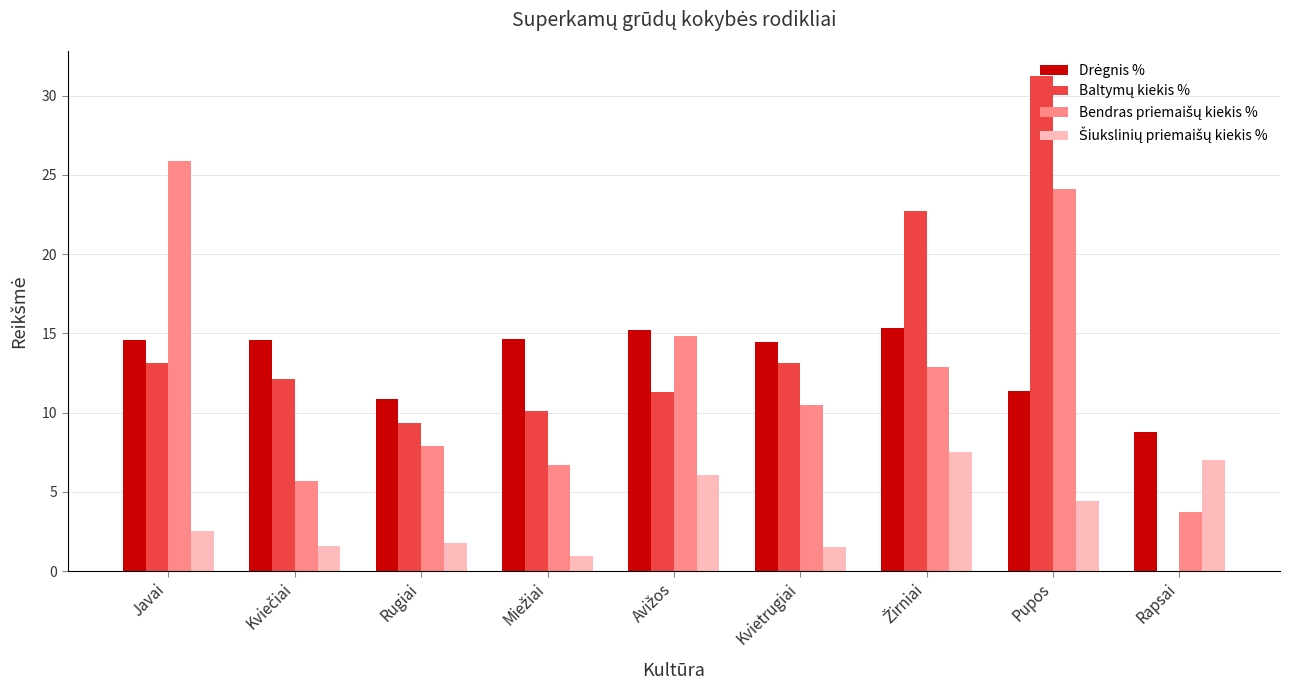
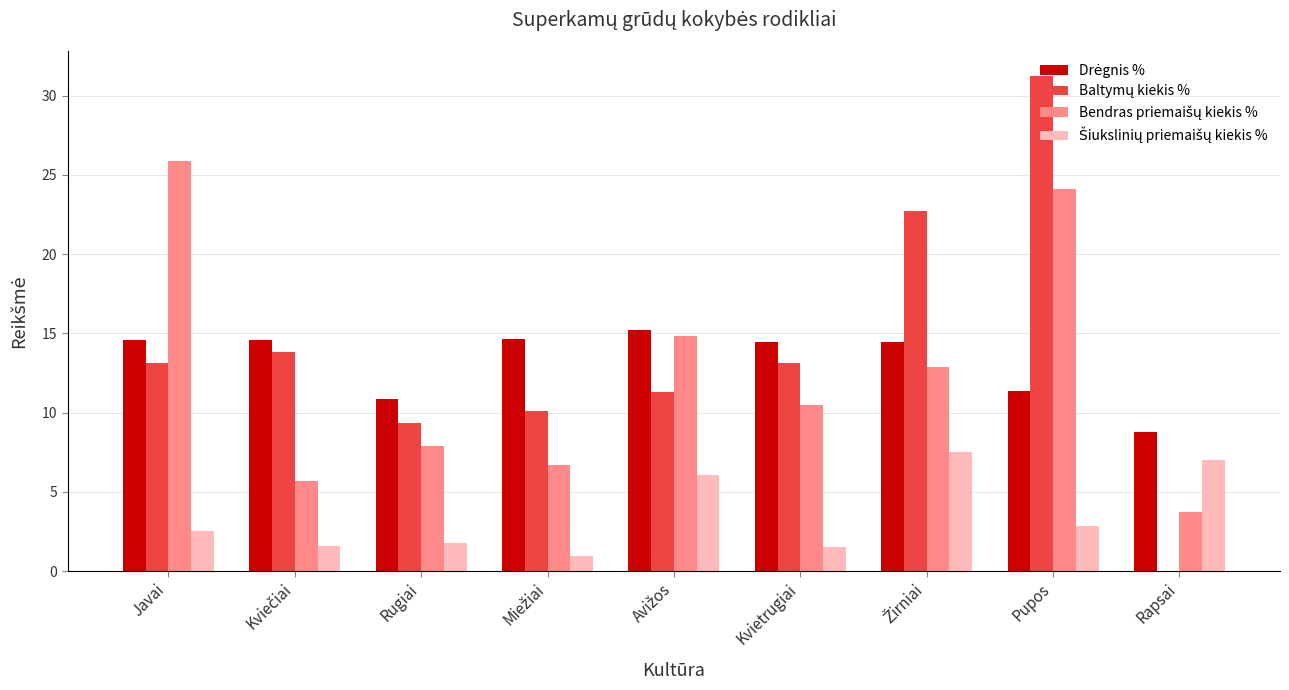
Baltymų kiekis %, Kviečiai: 12.1 -> 13.8
Drėgnis %, Žirniai: 15.3 -> 14.4
Šiukslinių priemaišų kiekis %, Pupos: 4.4 -> 2.9
